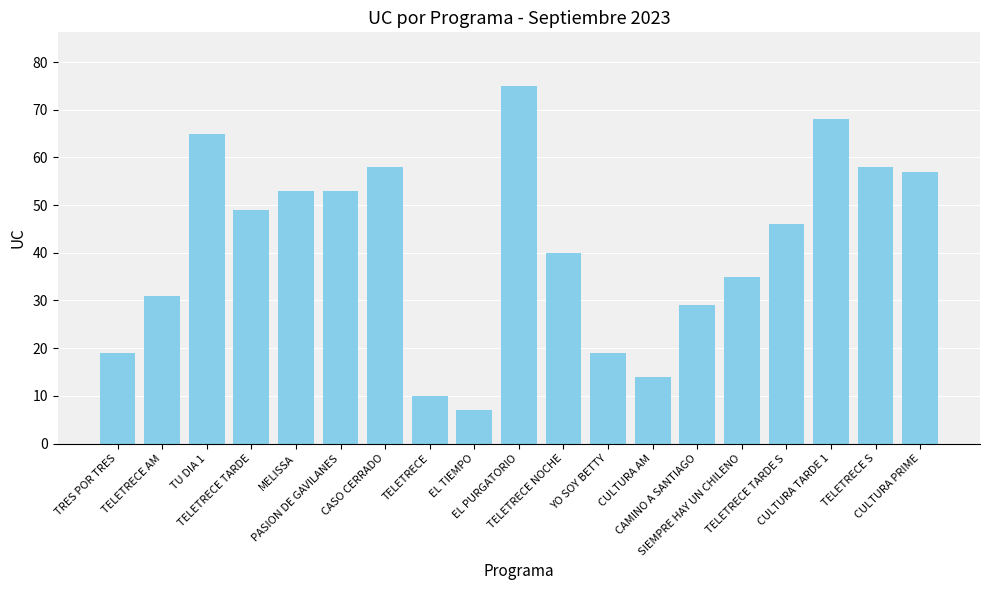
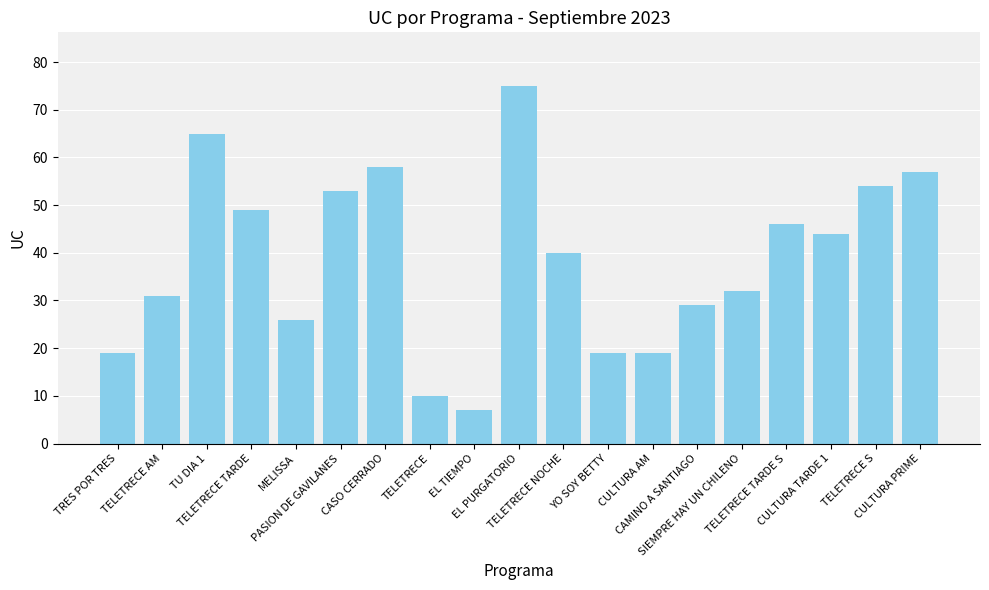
MELISSA: 53 -> 26
CULTURA AM: 14 -> 19
SIEMPRE HAY UN CHILENO: 35 -> 32
CULTURA TARDE 1: 68 -> 44
TELETRECE S: 58 -> 54
